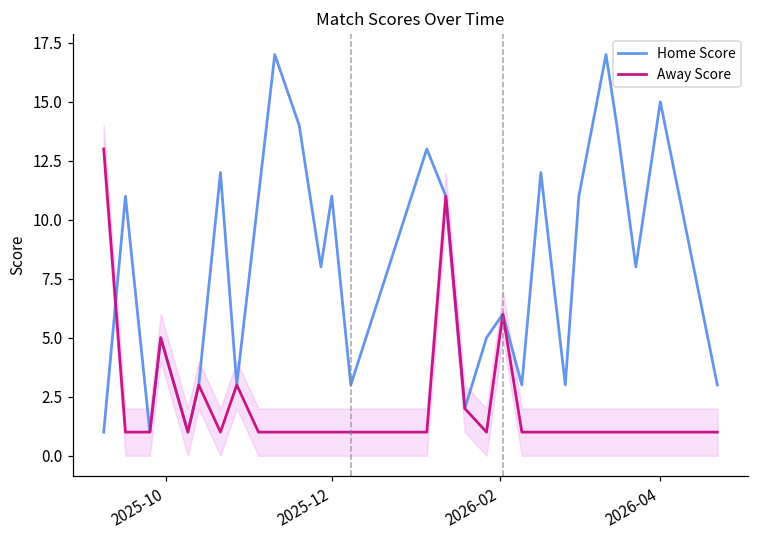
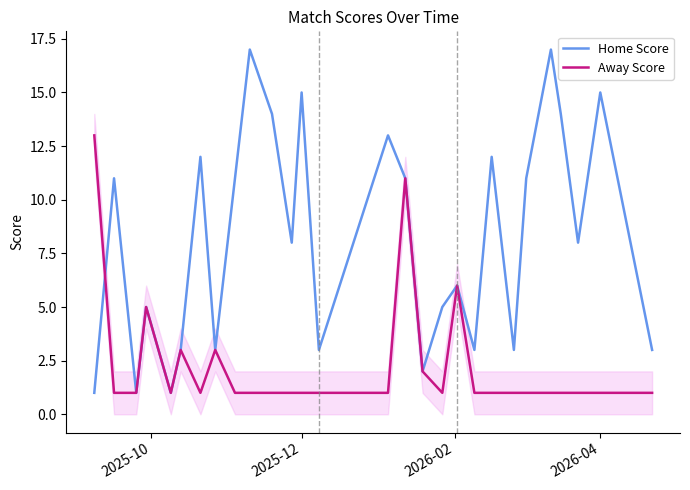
Home Score, 2025-12: 11 -> 15
